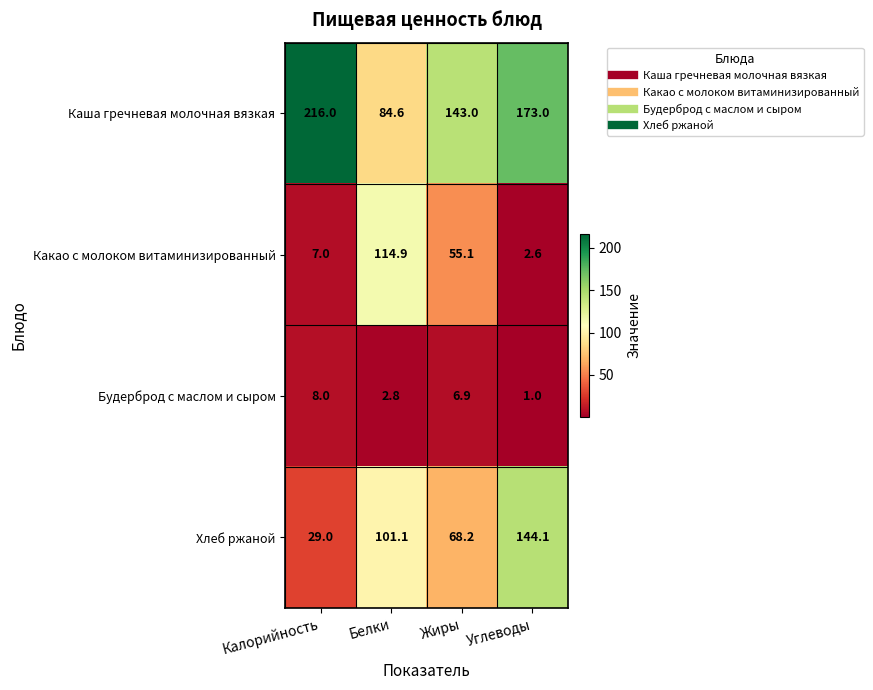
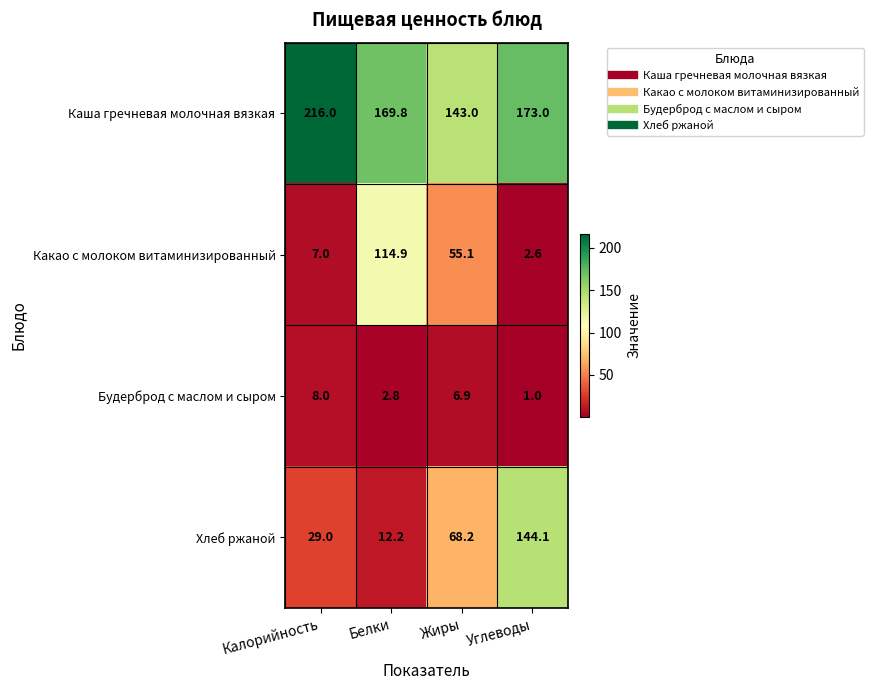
Каша гречневая молочная вязкая, Белки: 84.6 -> 169.8
Хлеб ржаной, Белки: 101.1 -> 12.2
